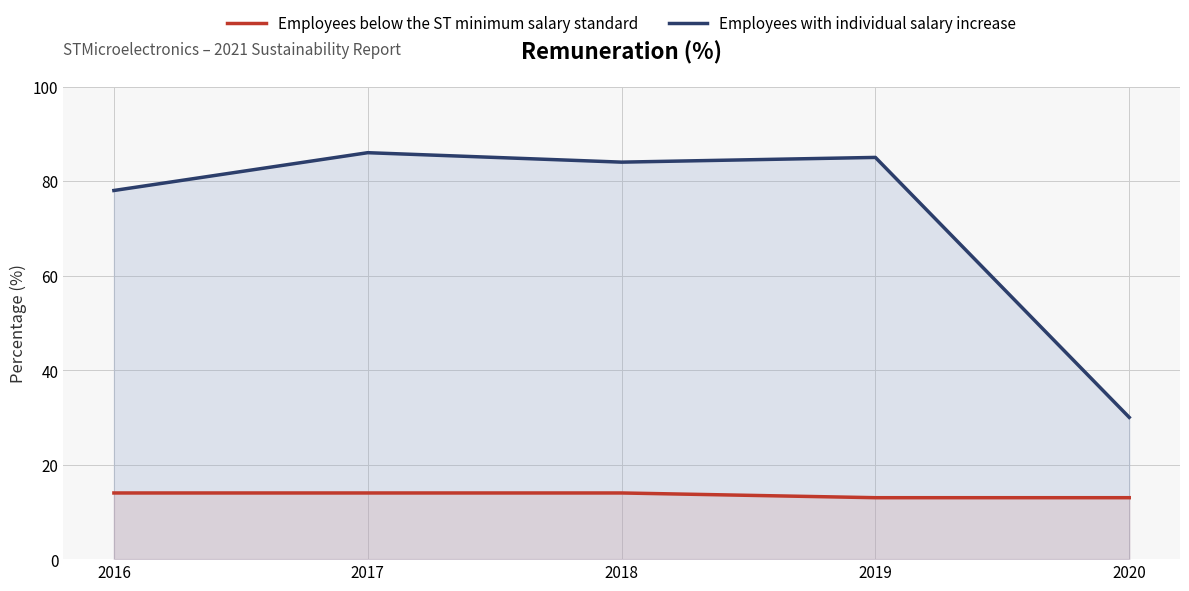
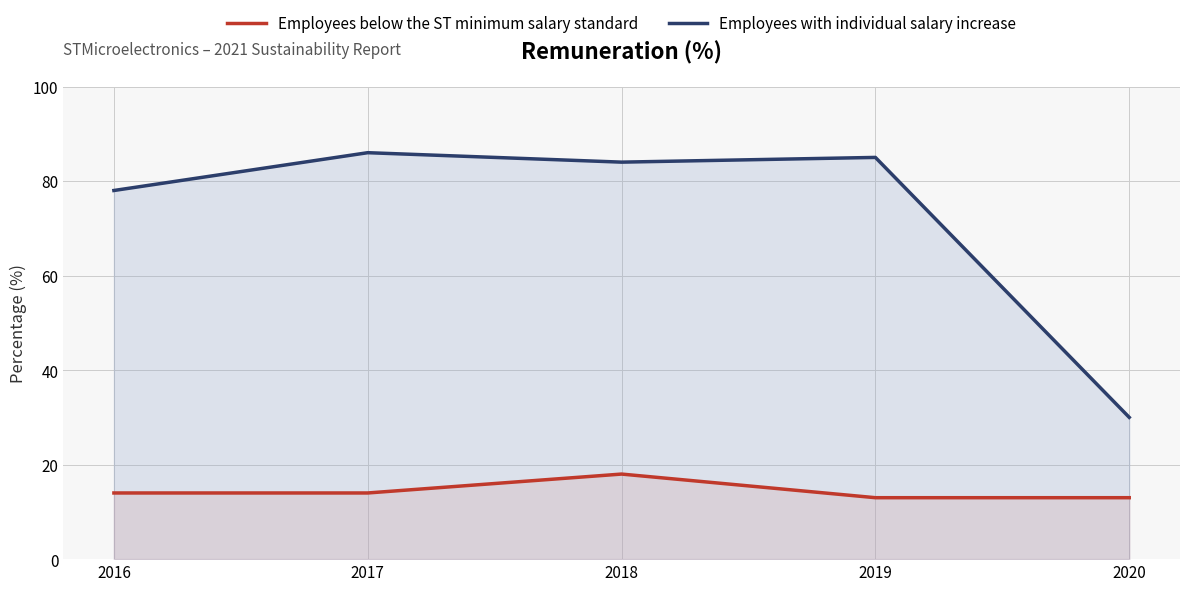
Employees below the ST minimum salary standard, 2018: 14 -> 18
